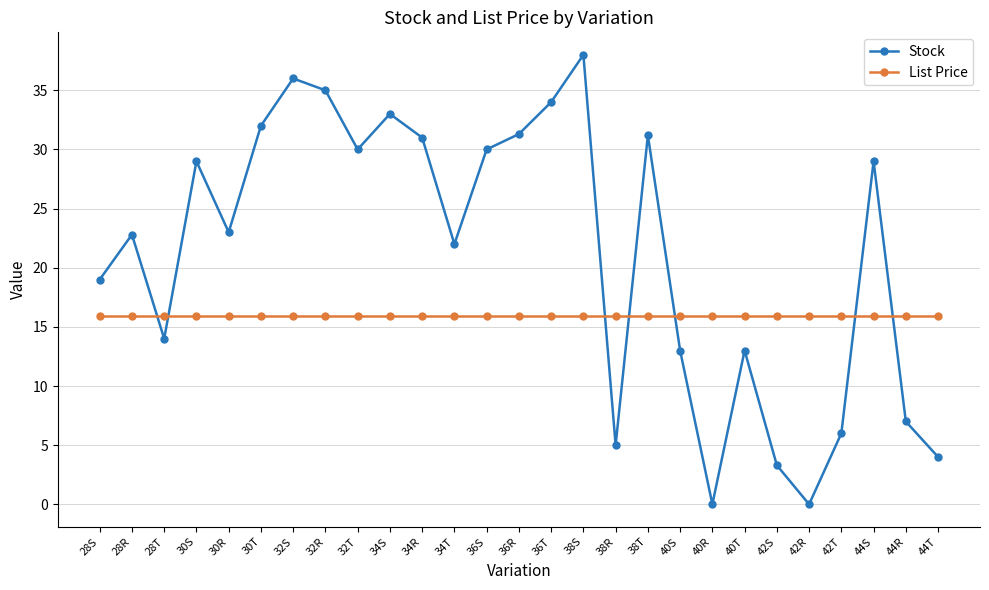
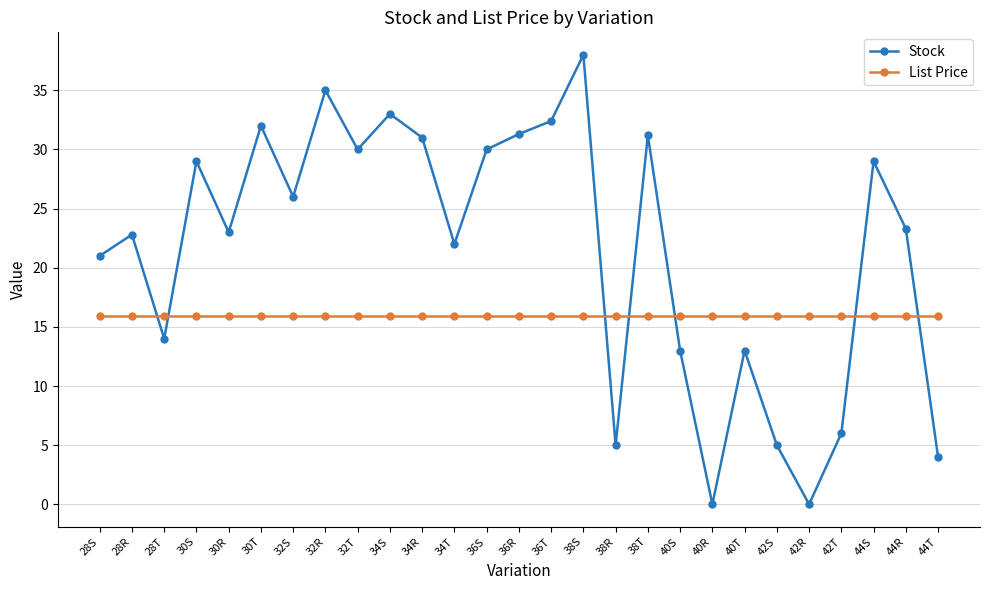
Stock, 28S: 19 -> 21
Stock, 32S: 36 -> 26
Stock, 36T: 34.0 -> 32.4
Stock, 42S: 3.3 -> 5.0
Stock, 44R: 7.0 -> 23.3
